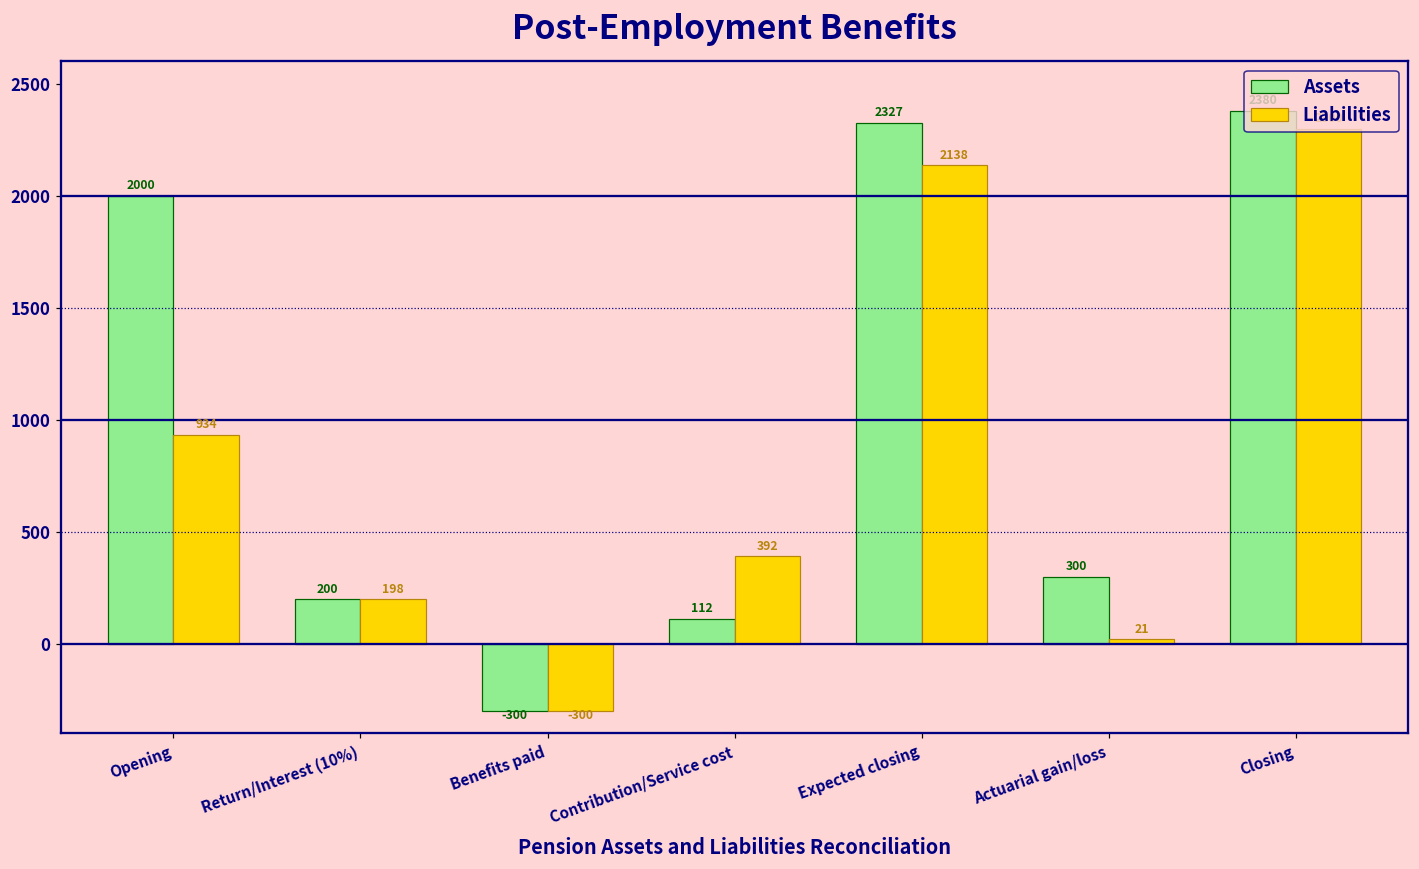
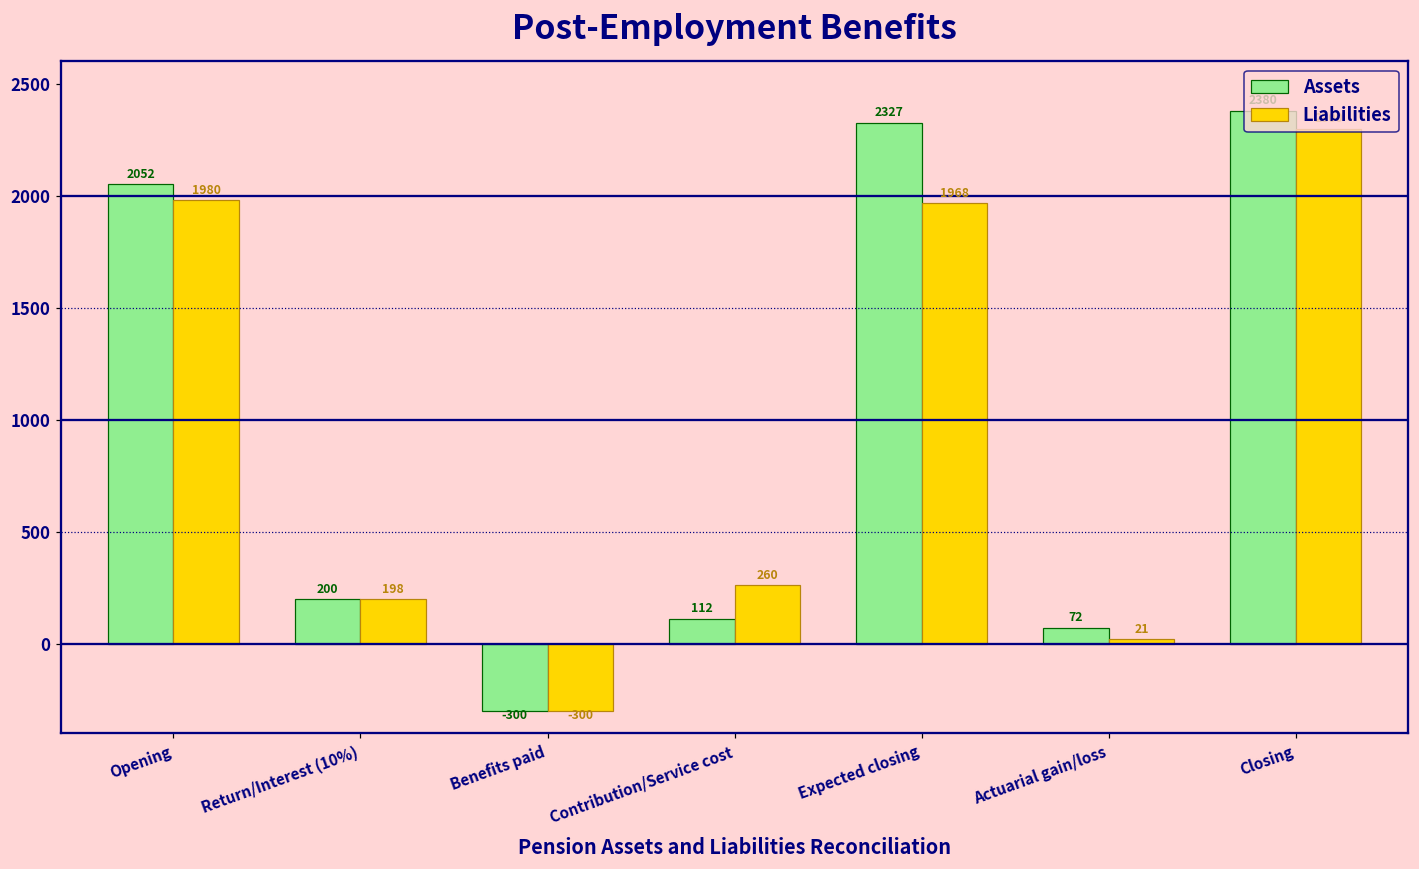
Assets, Opening: 2000 -> 2052
Liabilities, Opening: 934 -> 1980
Liabilities, Contribution/Service cost: 392 -> 260
Liabilities, Expected closing: 2138 -> 1968
Assets, Actuarial gain/loss: 300 -> 72
